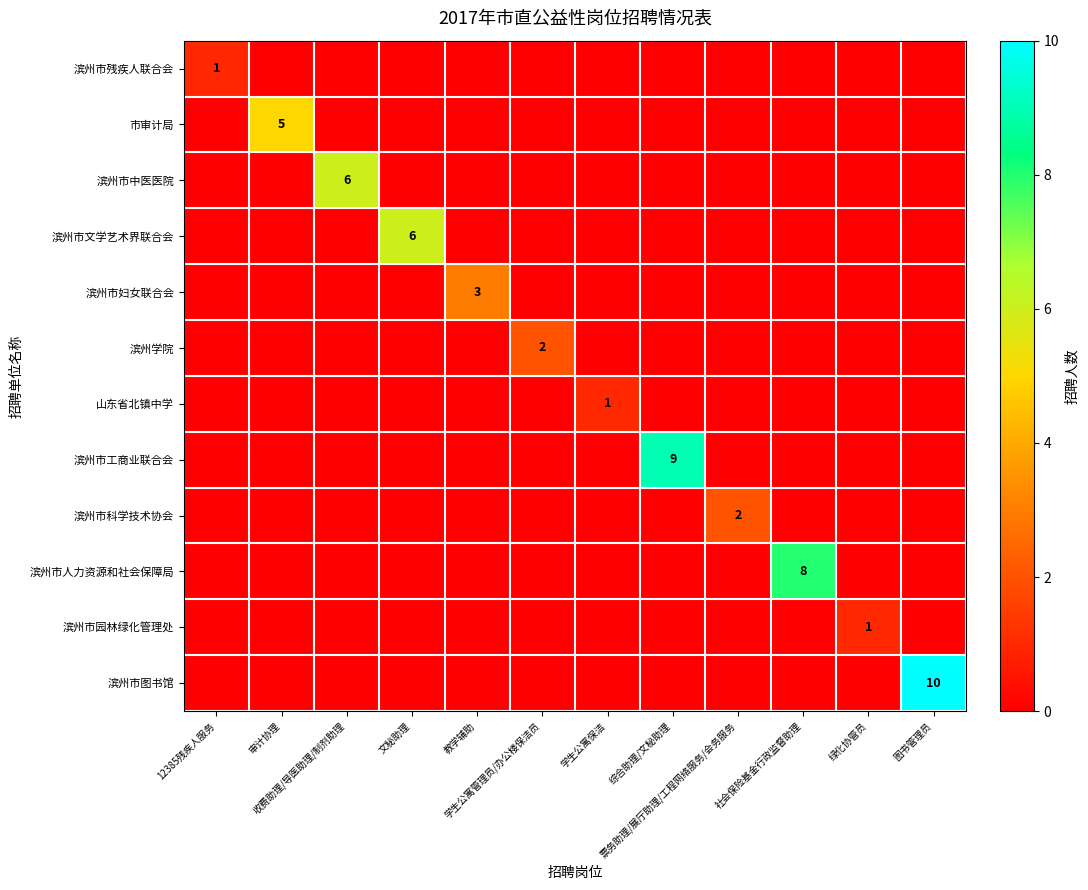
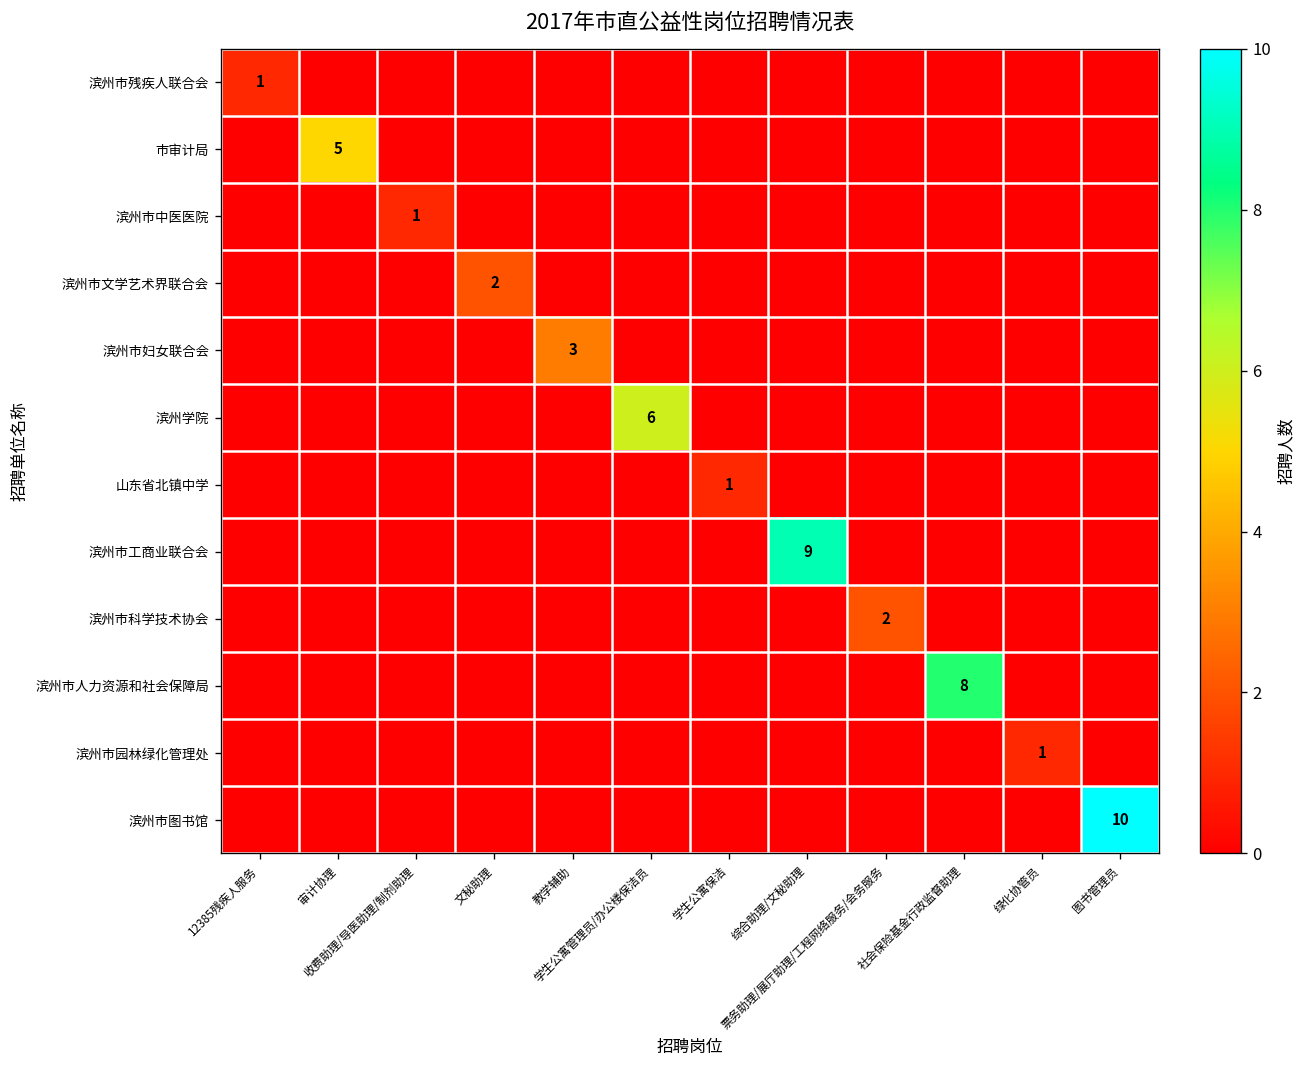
滨州市中医医院, 收费助理/导医助理/制剂助理: 6 -> 1
滨州市文学艺术界联合会, 文秘助理: 6 -> 2
滨州学院, 学生公寓管理员/办公楼保洁员: 2 -> 6
